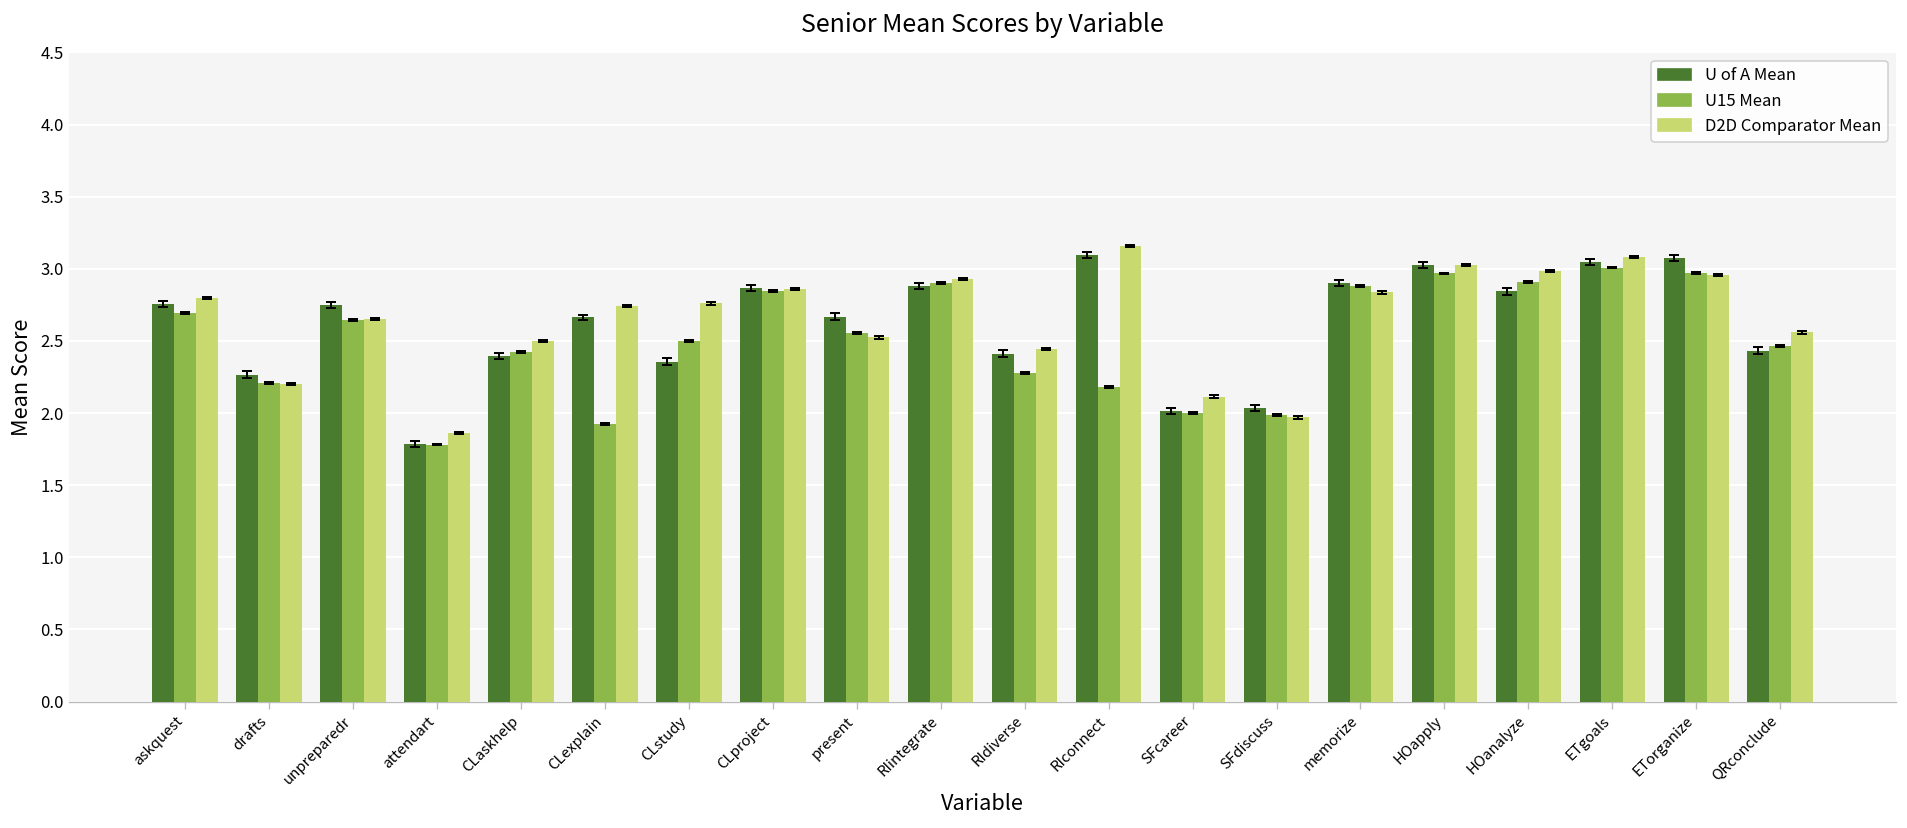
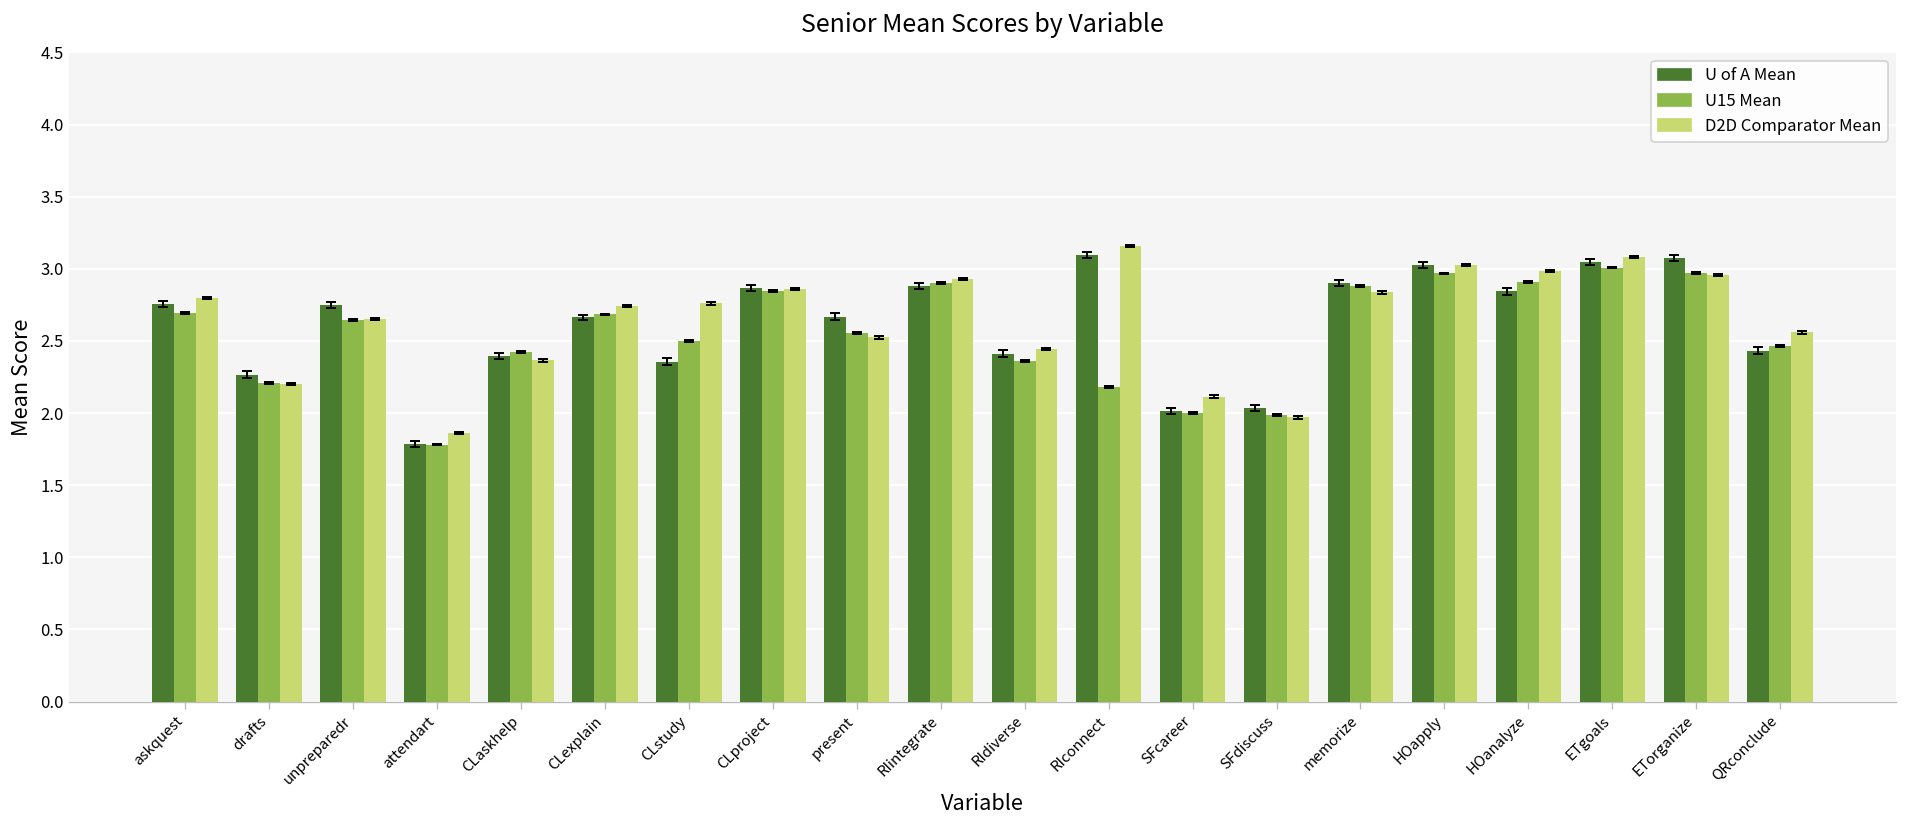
D2D Comparator Mean, CLaskhelp: 2.50 -> 2.37
U15 Mean, CLexplain: 1.92 -> 2.68
U15 Mean, RIdiverse: 2.28 -> 2.36
